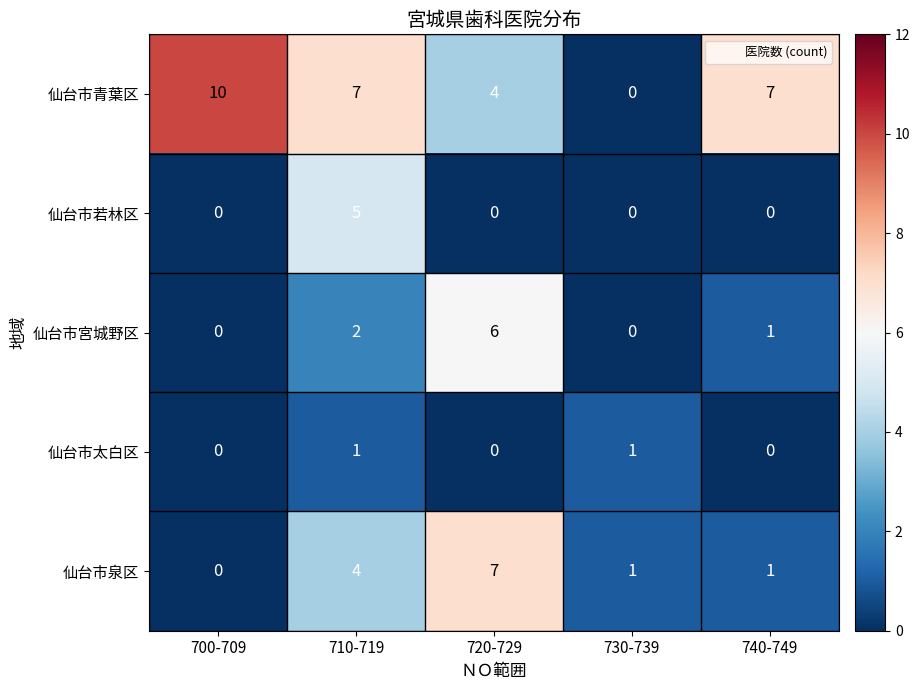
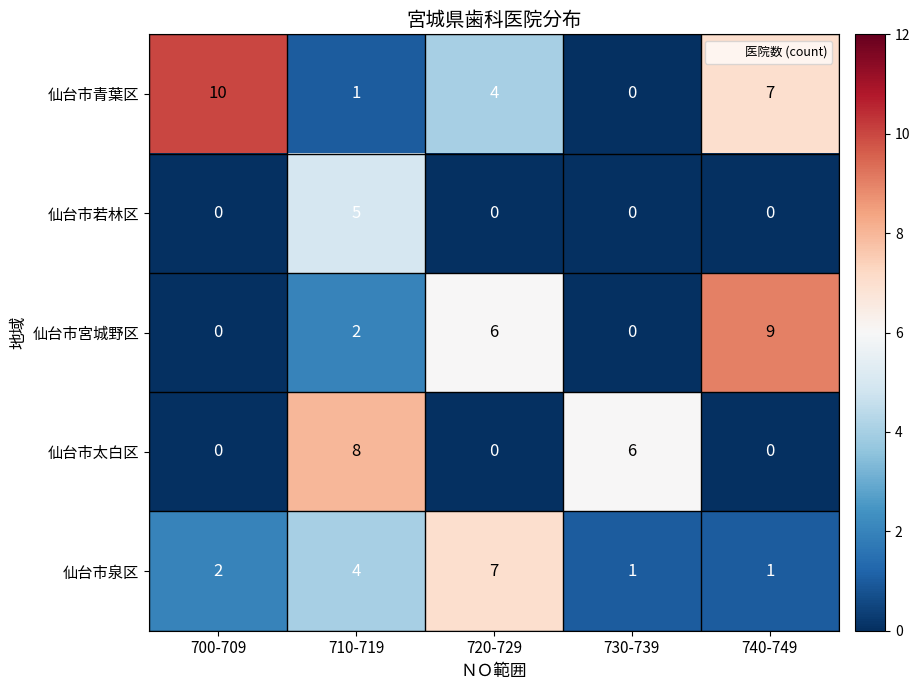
仙台市青葉区, 710-719: 7 -> 1
仙台市宮城野区, 740-749: 1 -> 9
仙台市太白区, 710-719: 1 -> 8
仙台市太白区, 730-739: 1 -> 6
仙台市泉区, 700-709: 0 -> 2
